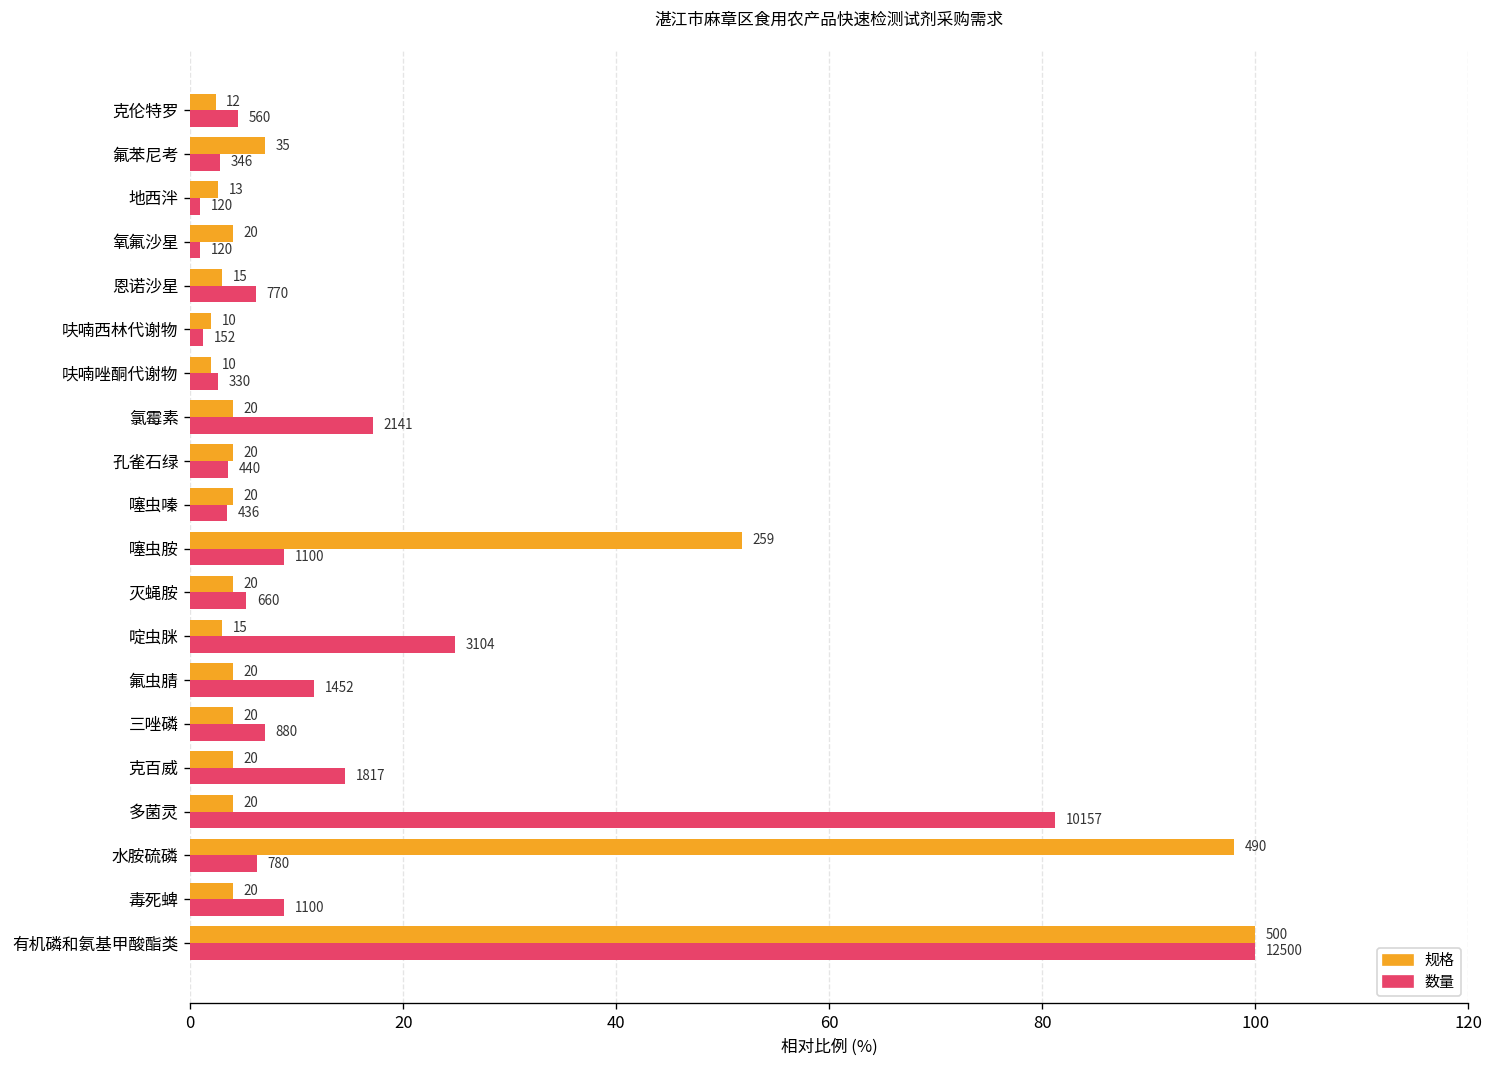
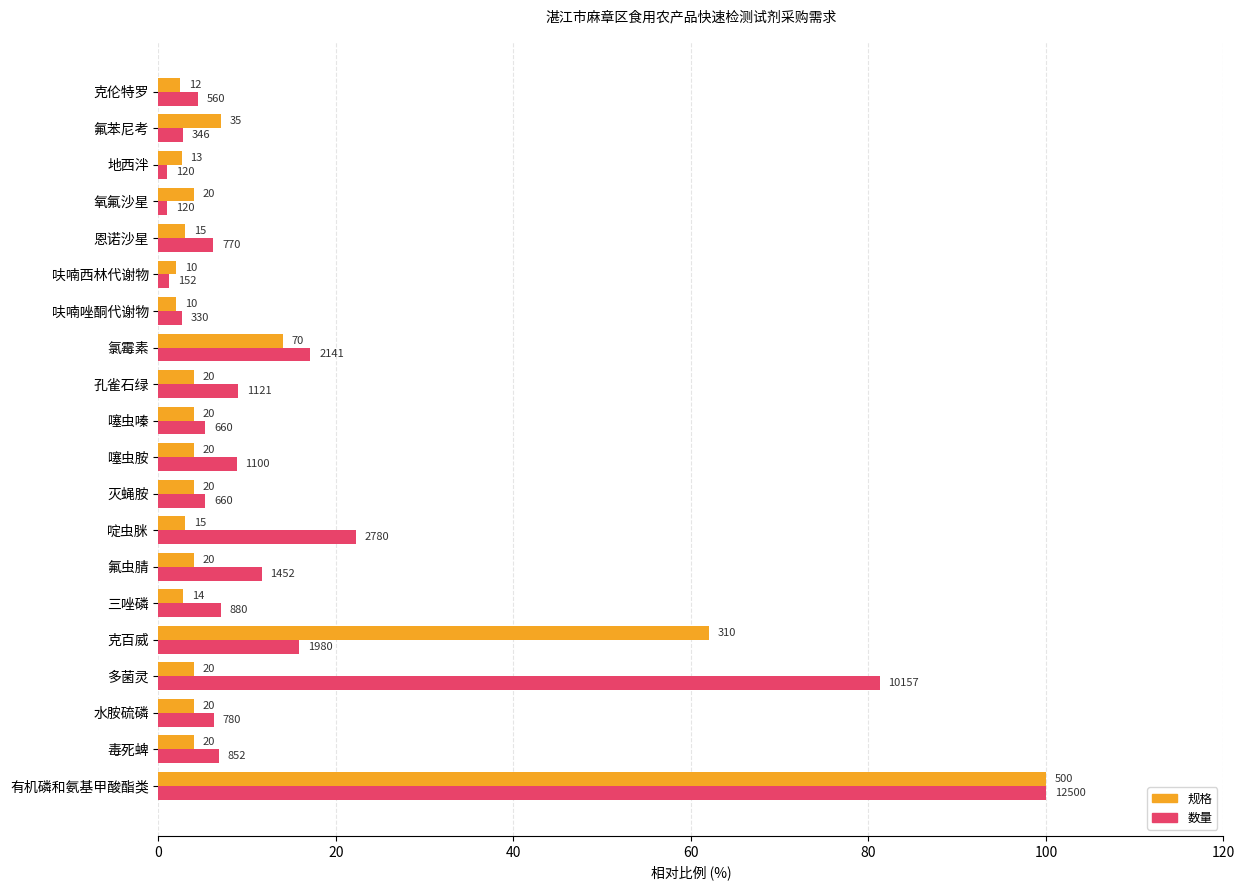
规格, 氯霉素: 20 -> 70
数量, 孔雀石绿: 440 -> 1121
数量, 噻虫嗪: 436 -> 660
规格, 噻虫胺: 259 -> 20
数量, 啶虫脒: 3104 -> 2780
规格, 三唑磷: 20 -> 14
规格, 克百威: 20 -> 310
数量, 克百威: 1817 -> 1980
规格, 水胺硫磷: 490 -> 20
数量, 毒死蜱: 1100 -> 852
